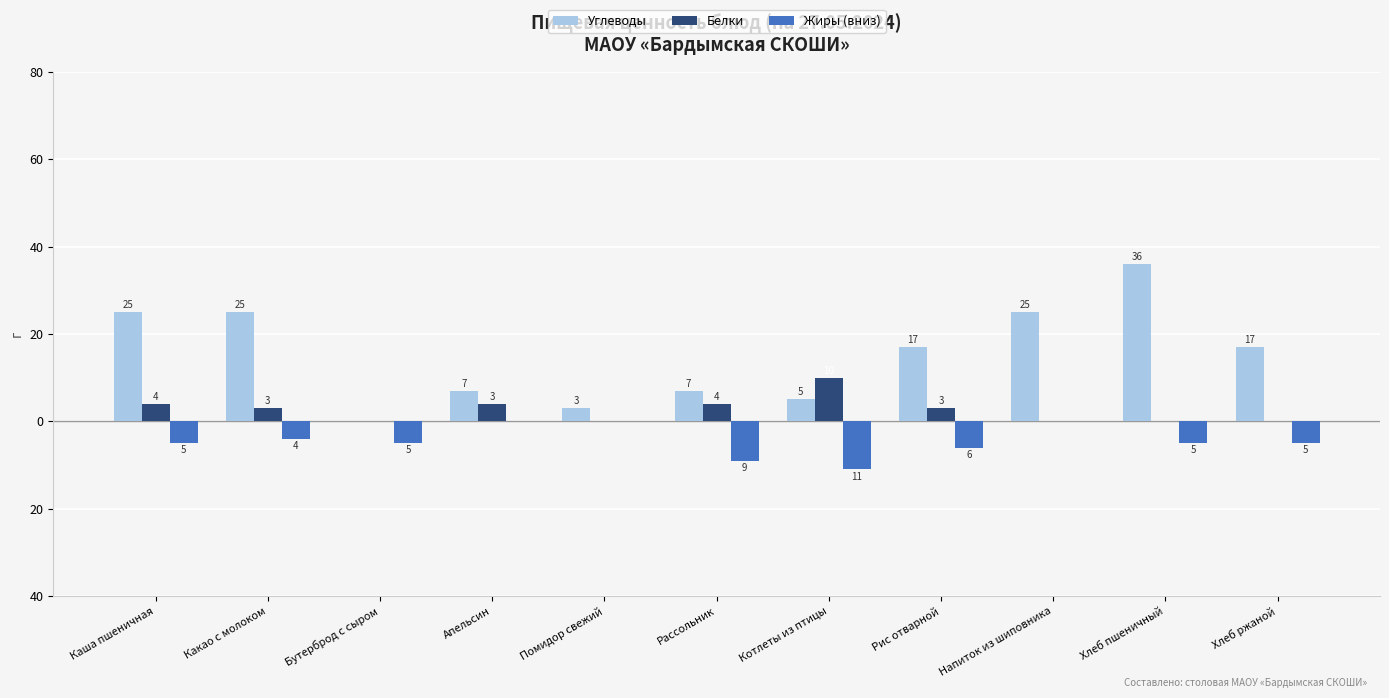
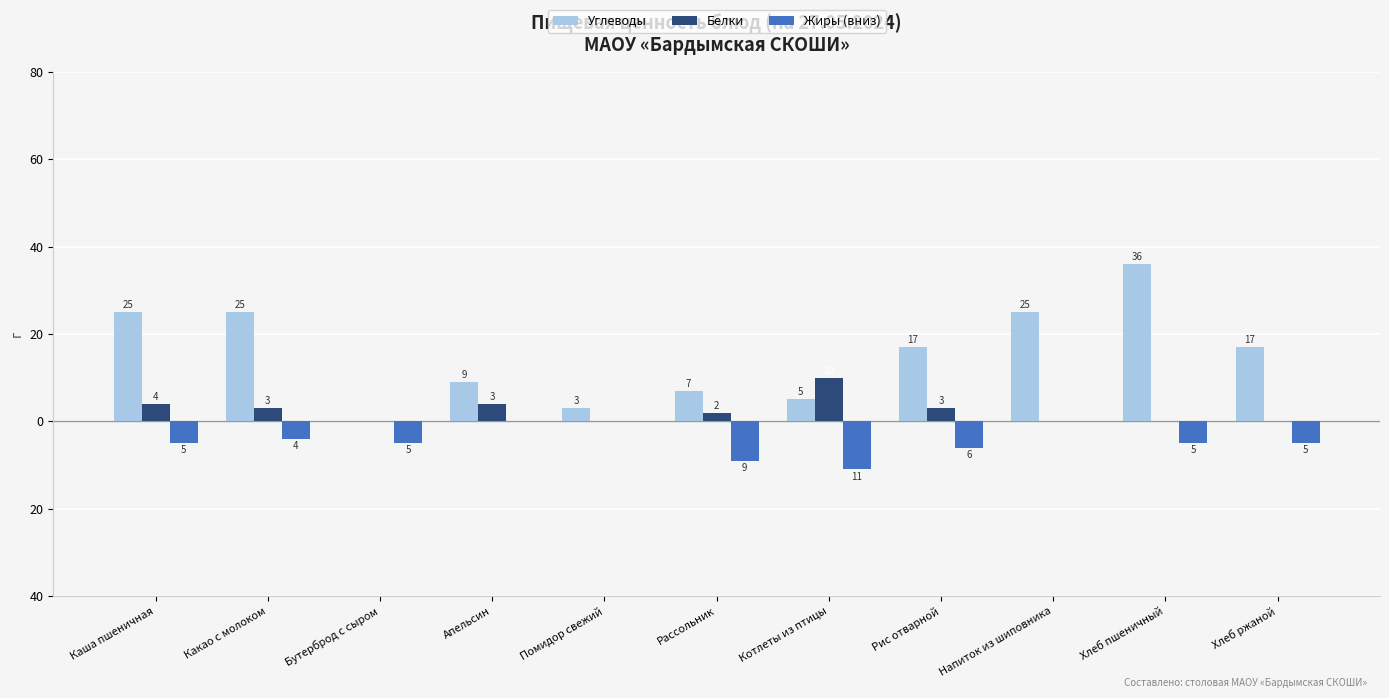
Углеводы, Апельсин: 7 -> 9
Белки, Рассольник: 4 -> 2
